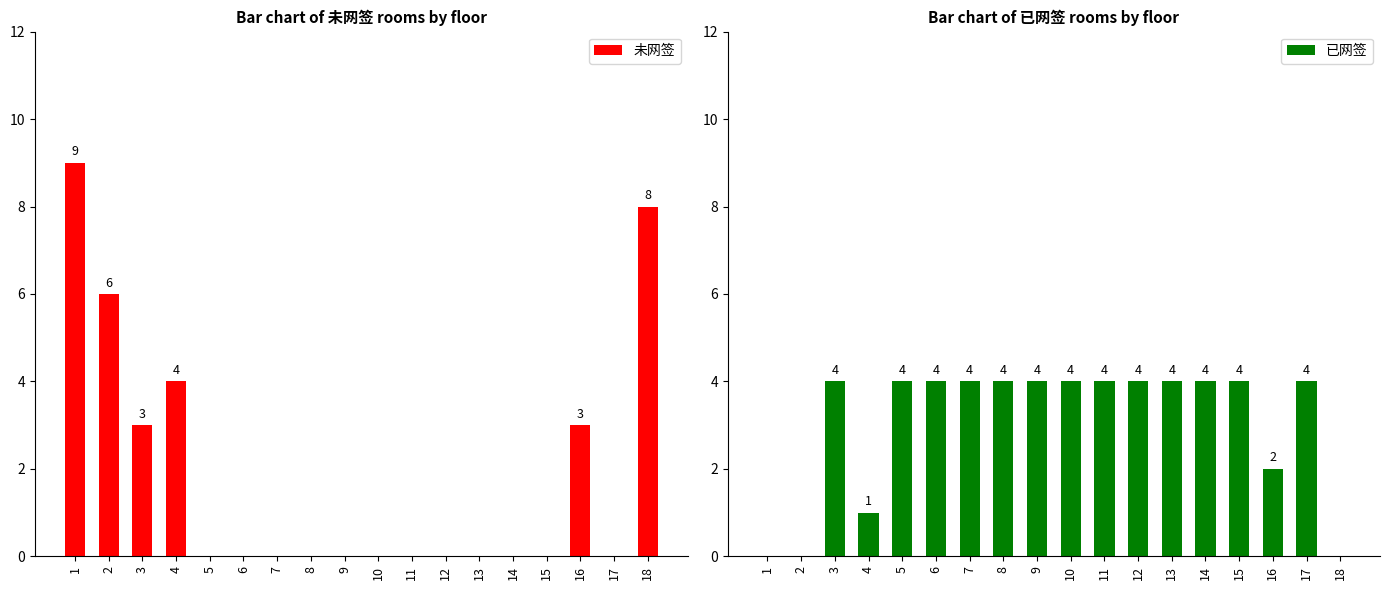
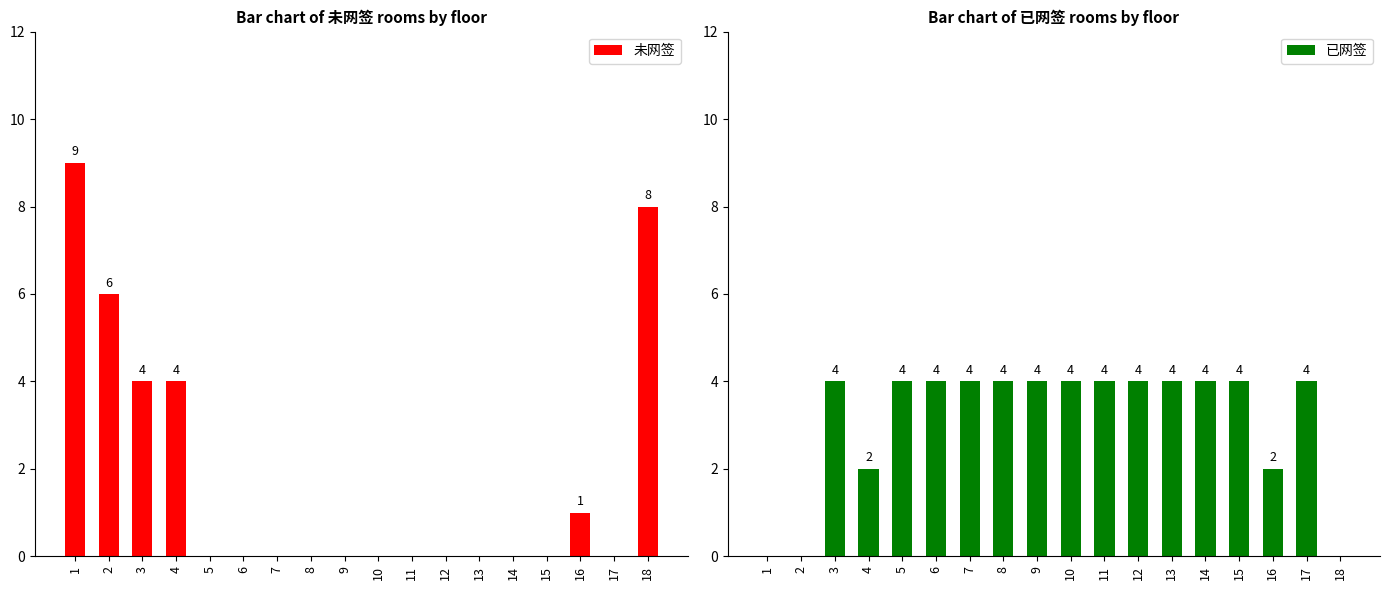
Bar chart of 未网签 rooms by floor, 3: 3 -> 4
Bar chart of 未网签 rooms by floor, 16: 3 -> 1
Bar chart of 已网签 rooms by floor, 4: 1 -> 2
